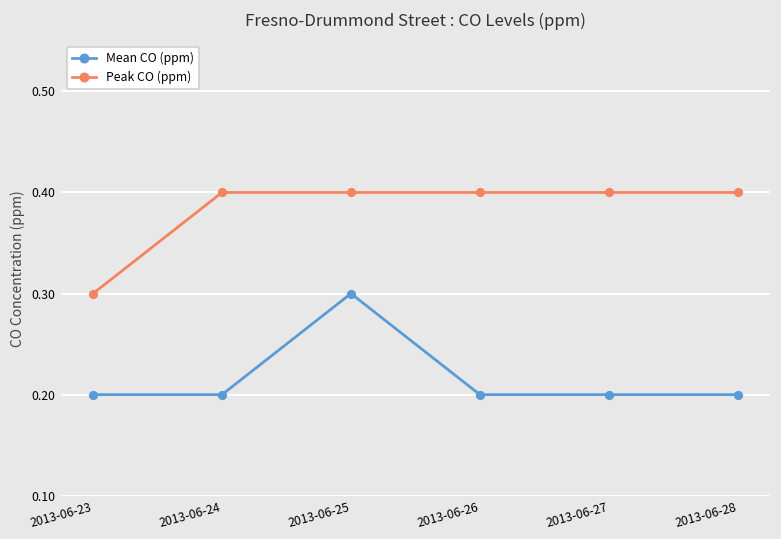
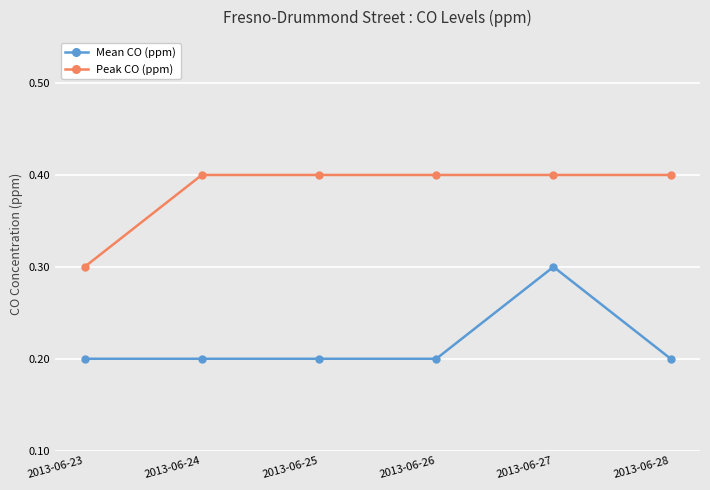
Mean CO (ppm), 2013-06-25: 0.3 -> 0.2
Mean CO (ppm), 2013-06-27: 0.2 -> 0.3
